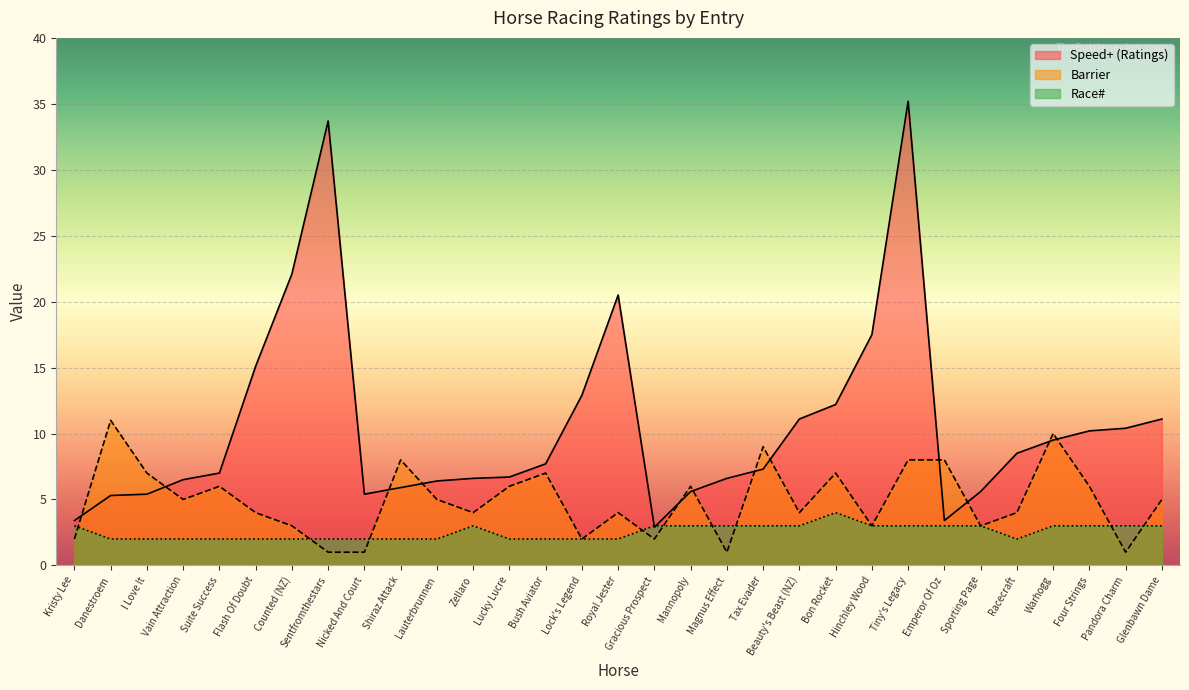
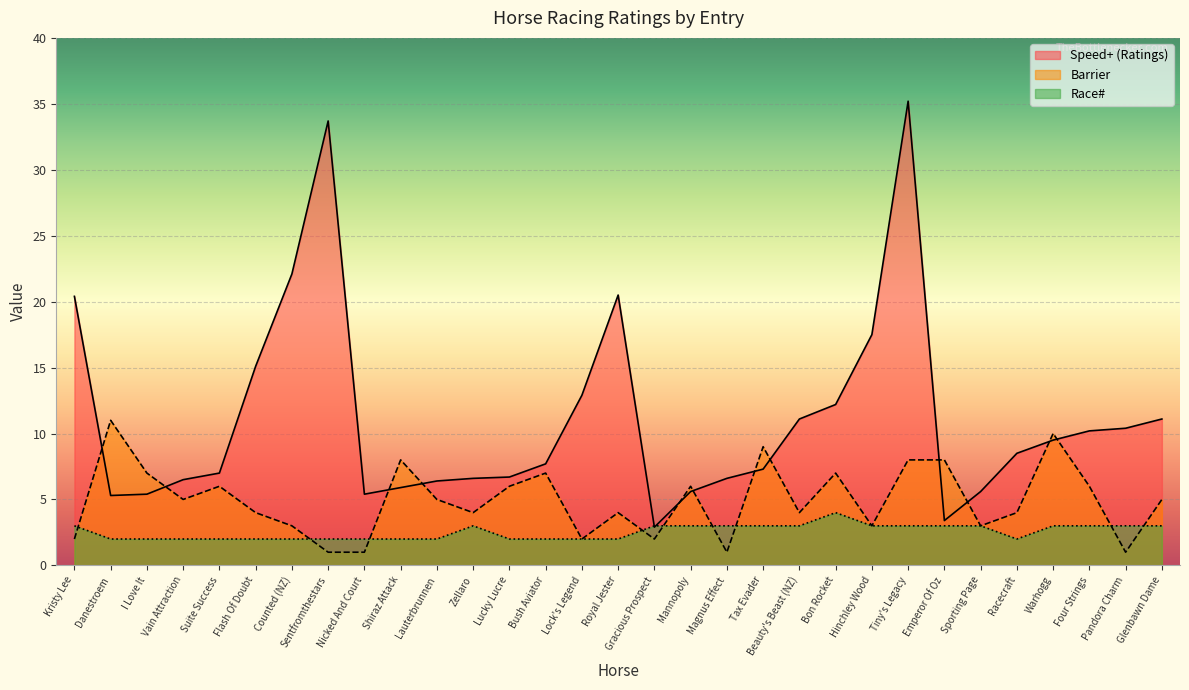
Speed+ (Ratings), Kristy Lee: 3.4 -> 20.4
